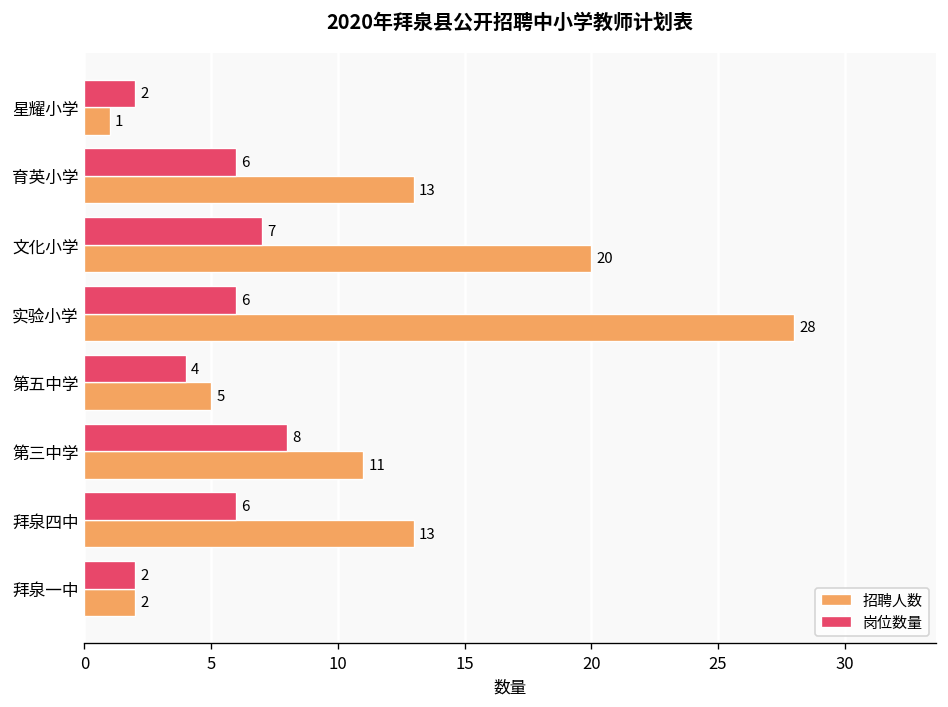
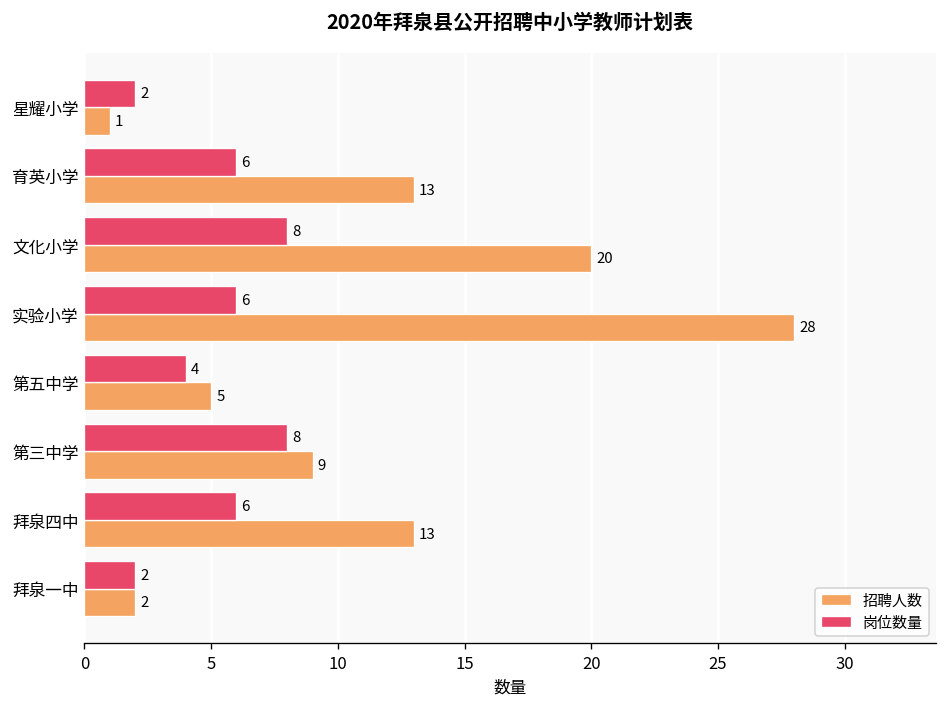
岗位数量, 文化小学: 7 -> 8
招聘人数, 第三中学: 11 -> 9
